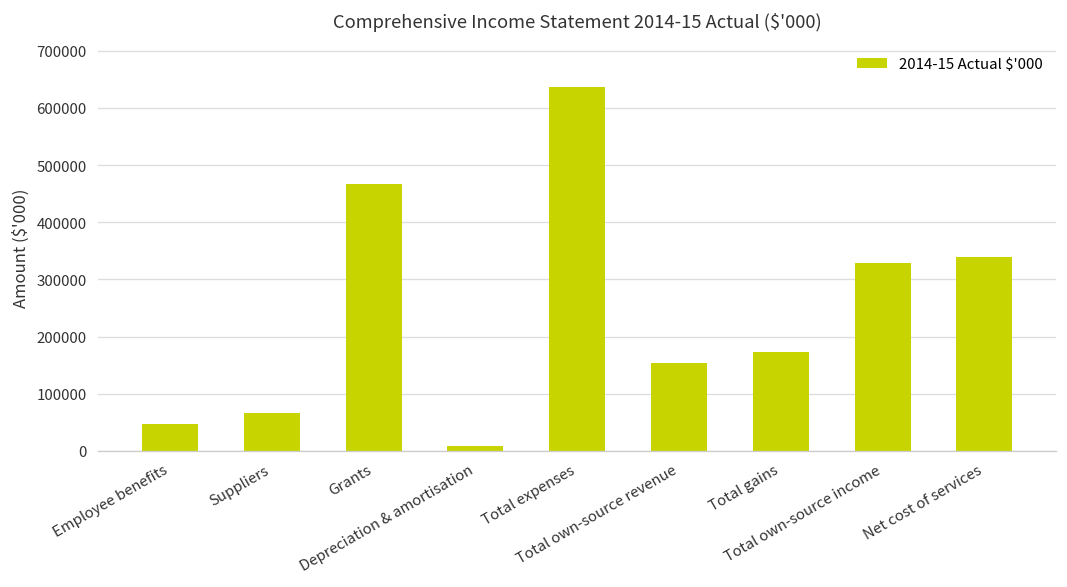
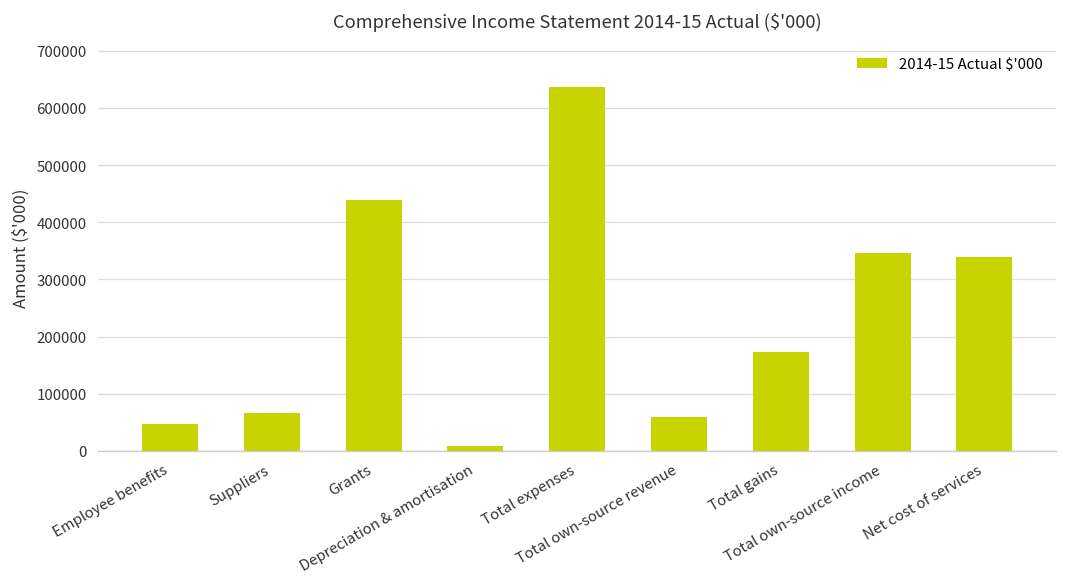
Grants: 470000 -> 440000
Total own-source revenue: 150000 -> 60000
Total own-source income: 330000 -> 350000
